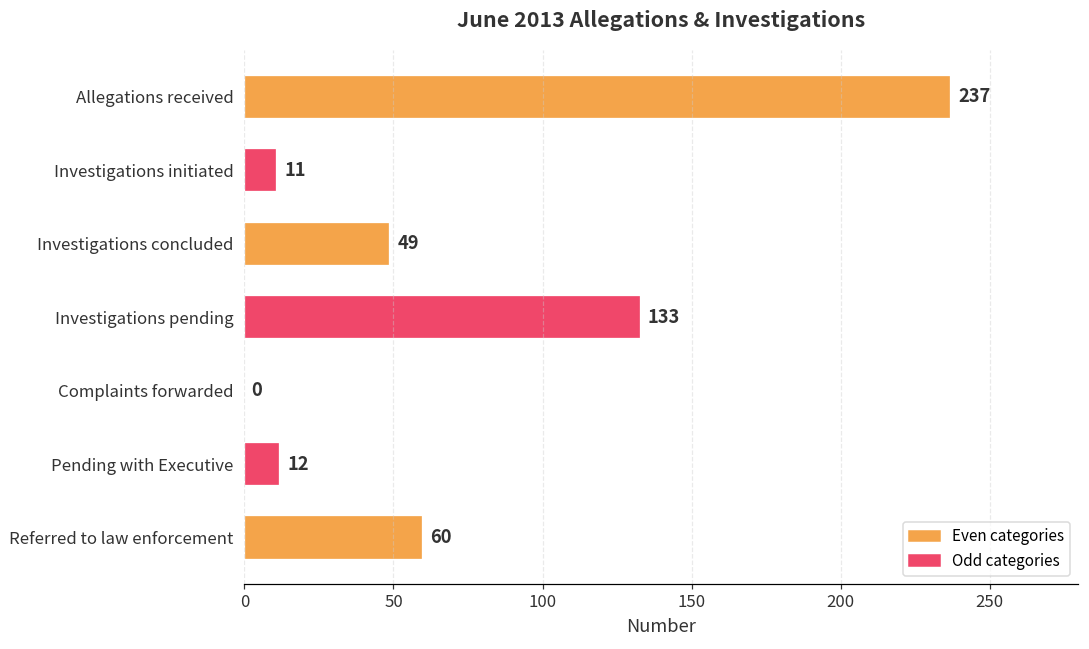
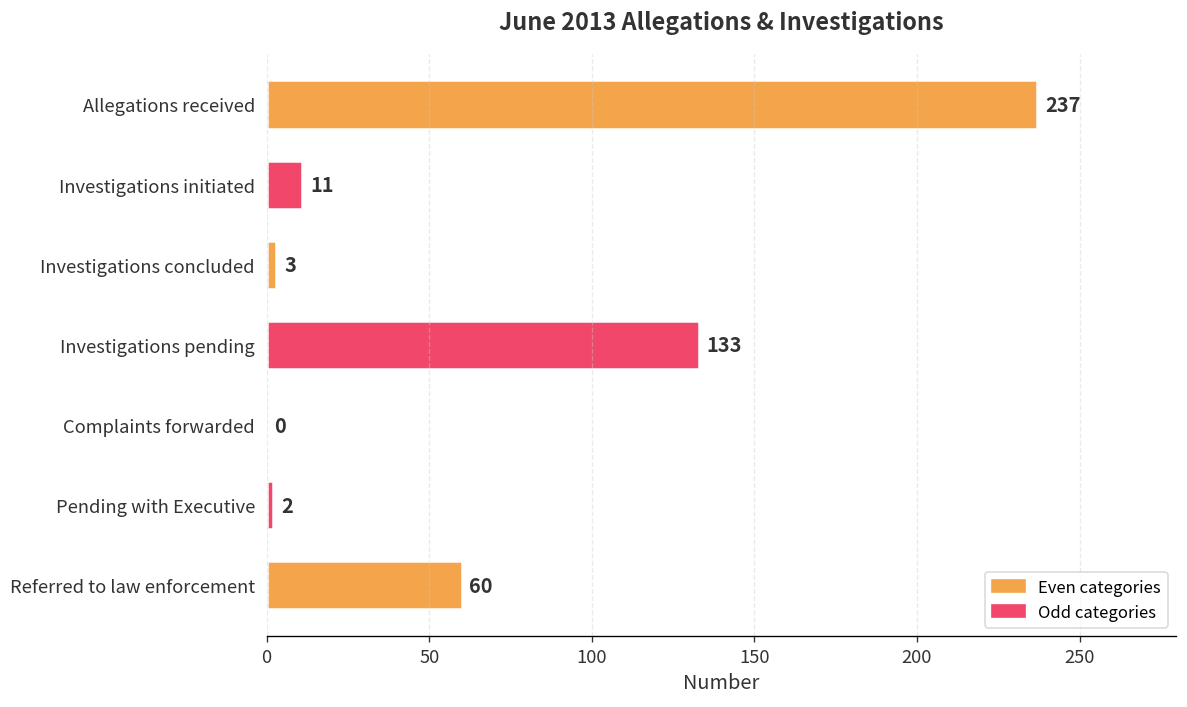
Investigations concluded: 49 -> 3
Pending with Executive: 12 -> 2
